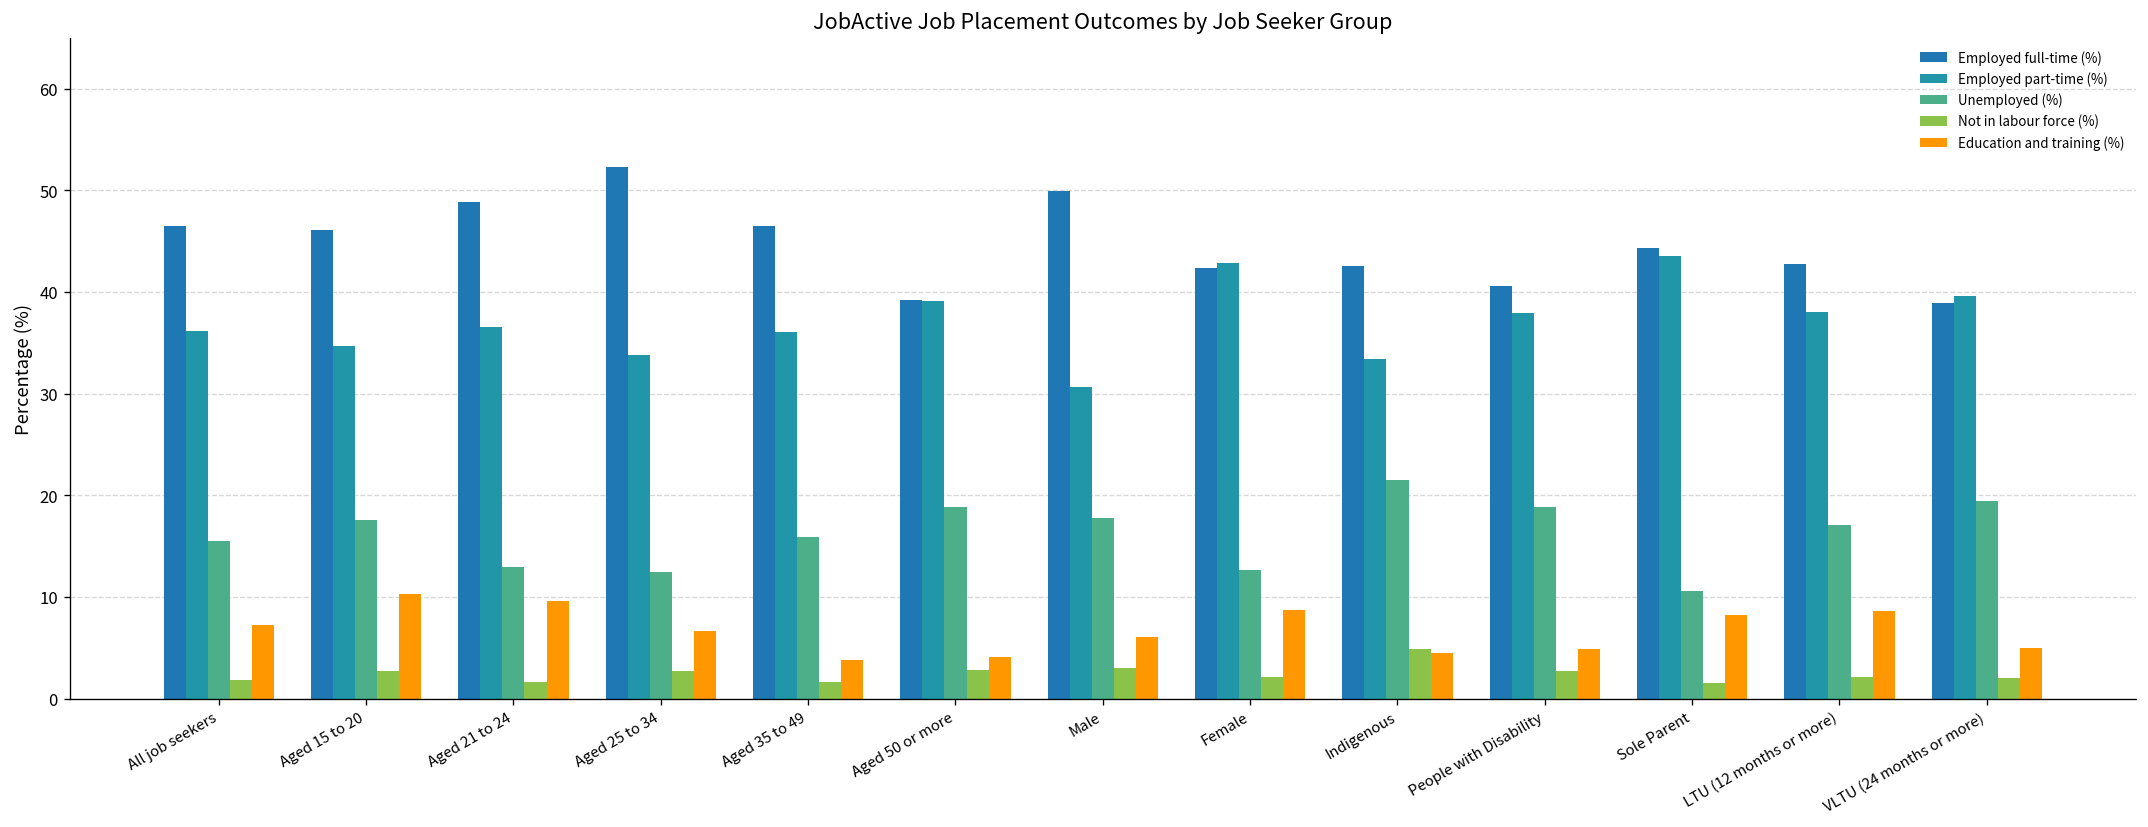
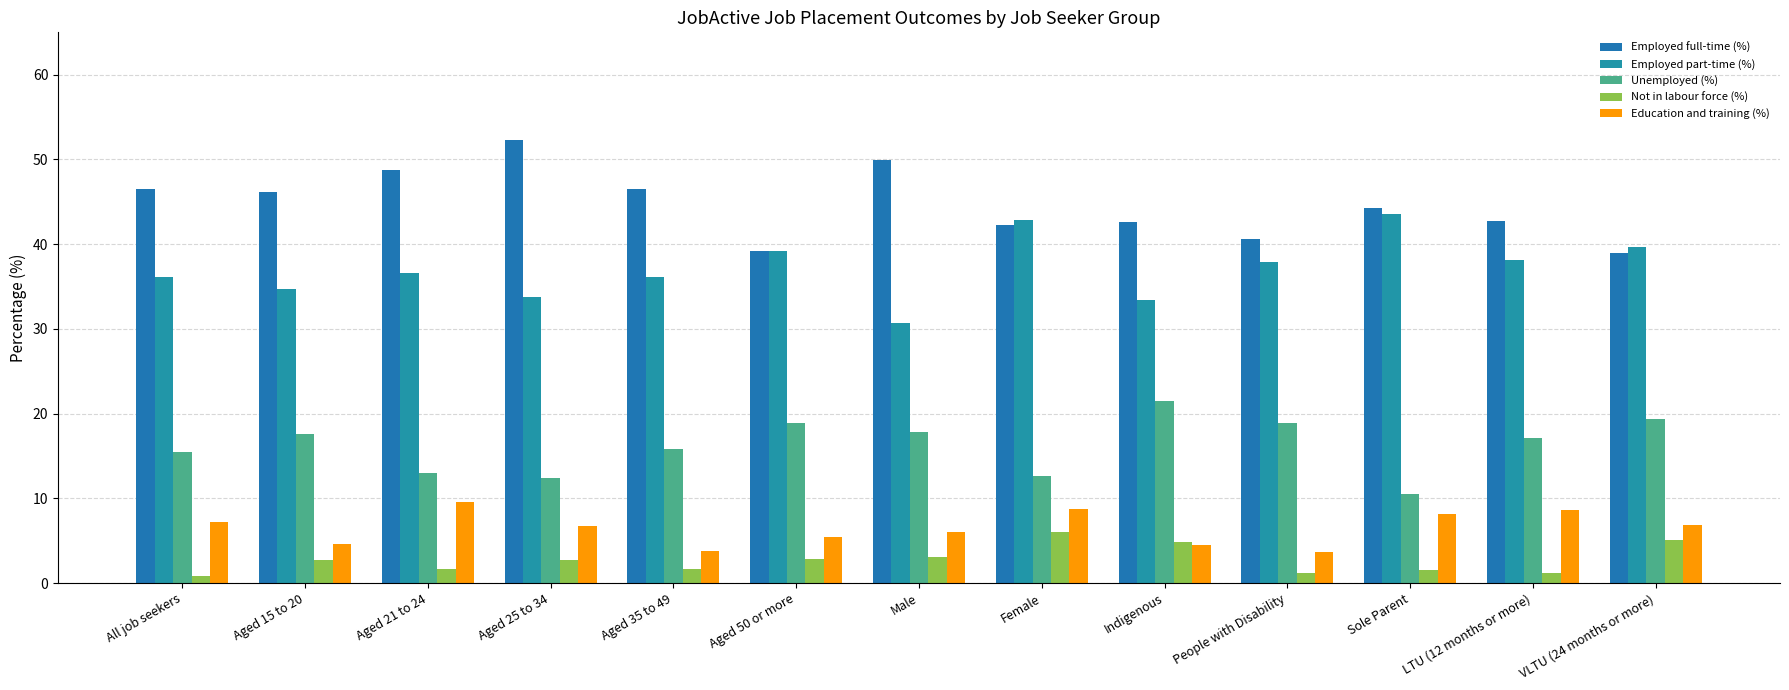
Not in labour force (%), All job seekers: 2 -> 1
Education and training (%), Aged 15 to 20: 10 -> 5
Education and training (%), Aged 50 or more: 4 -> 5
Not in labour force (%), Female: 2 -> 6
Not in labour force (%), People with Disability: 3 -> 1
Education and training (%), People with Disability: 5 -> 4
Not in labour force (%), LTU (12 months or more): 2 -> 1
Not in labour force (%), VLTU (24 months or more): 2 -> 5
Education and training (%), VLTU (24 months or more): 5 -> 7
